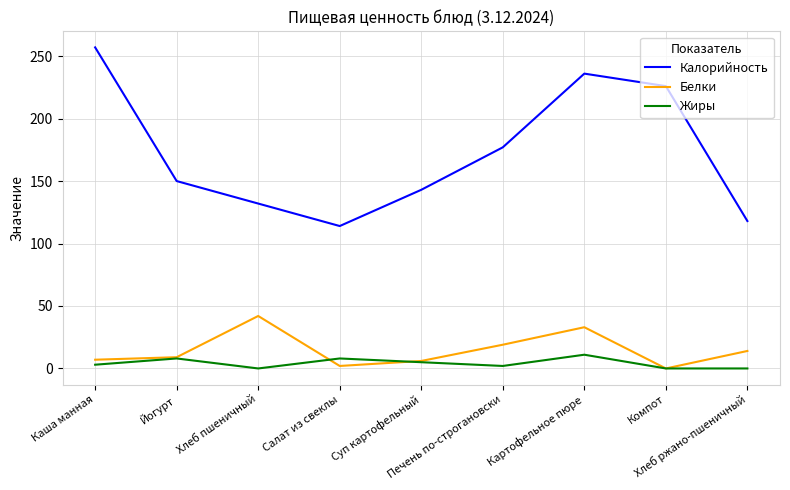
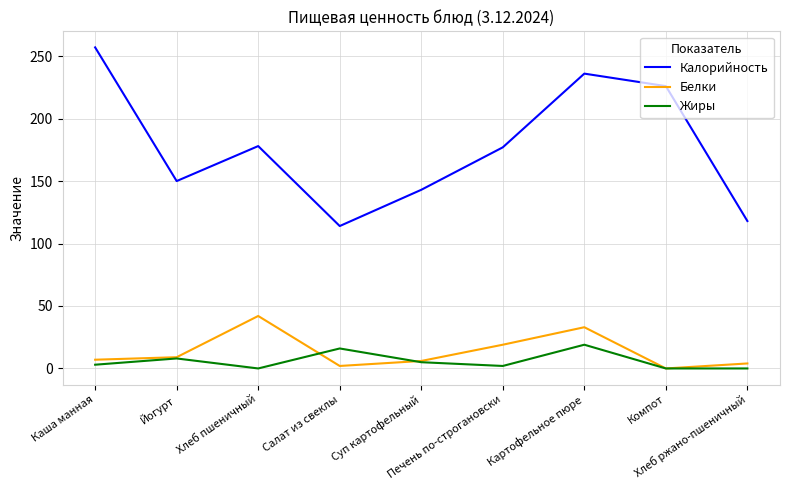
Калорийность, Хлеб пшеничный: 132 -> 178
Жиры, Салат из свеклы: 8 -> 16
Жиры, Картофельное пюре: 11 -> 19
Белки, Хлеб ржано-пшеничный: 14 -> 4
